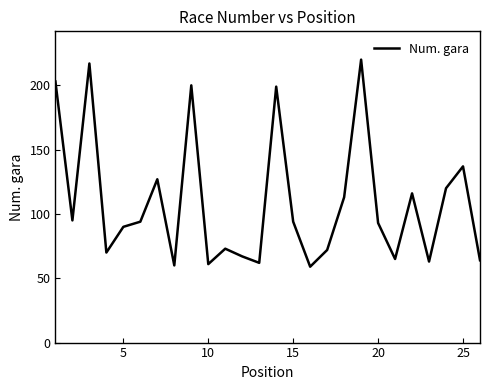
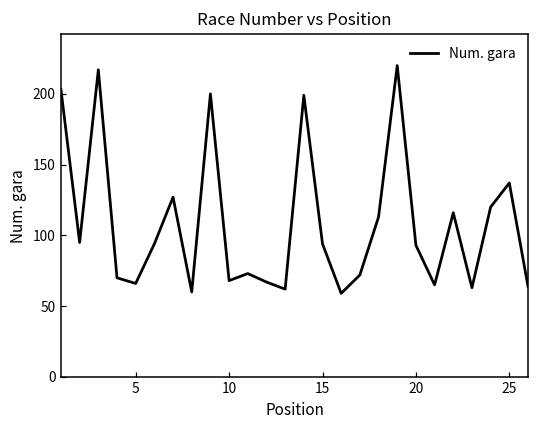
5: 90 -> 66
10: 61 -> 68
